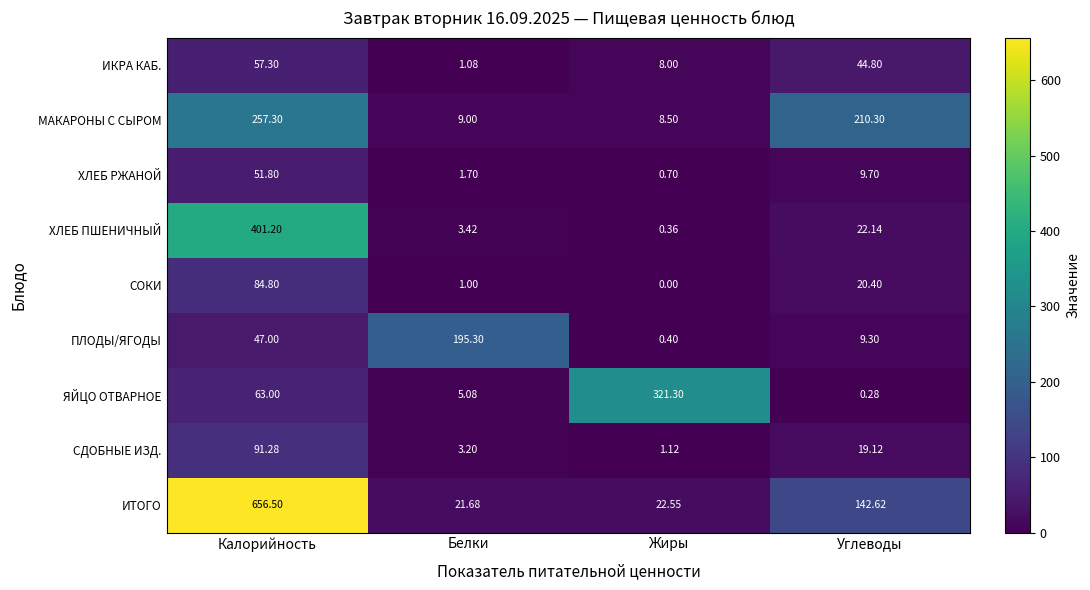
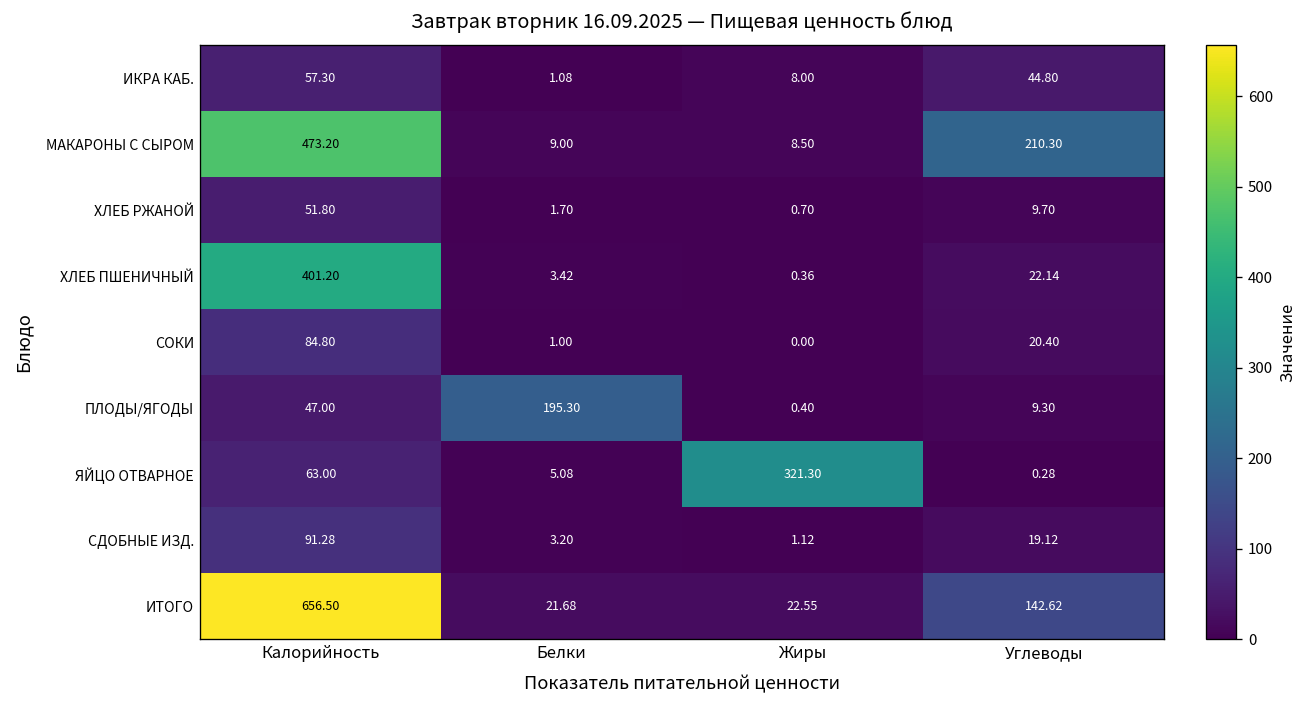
МАКАРОНЫ С СЫРОМ, Калорийность: 257.30 -> 473.20
